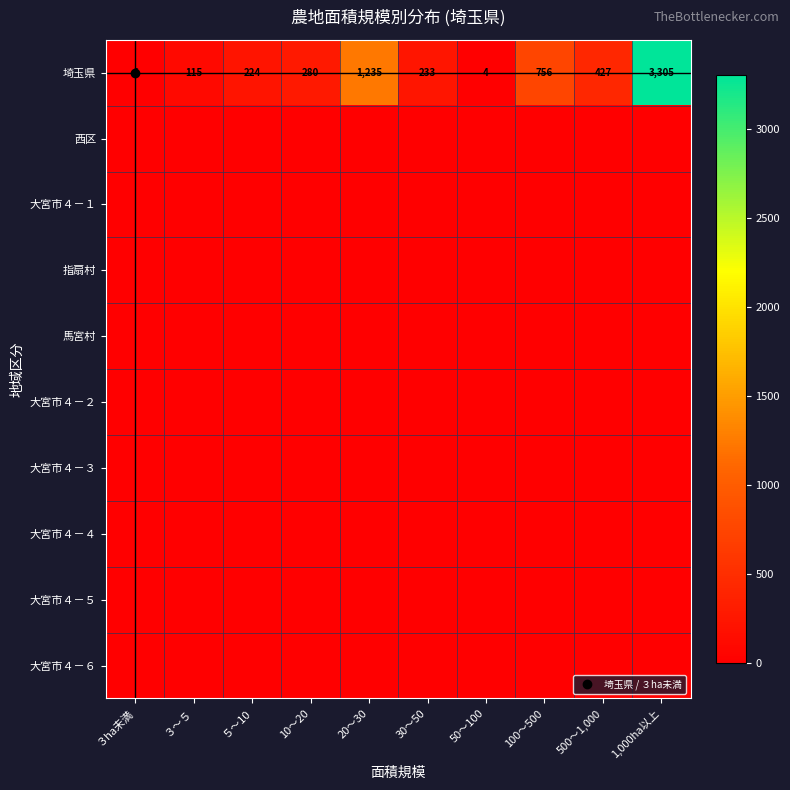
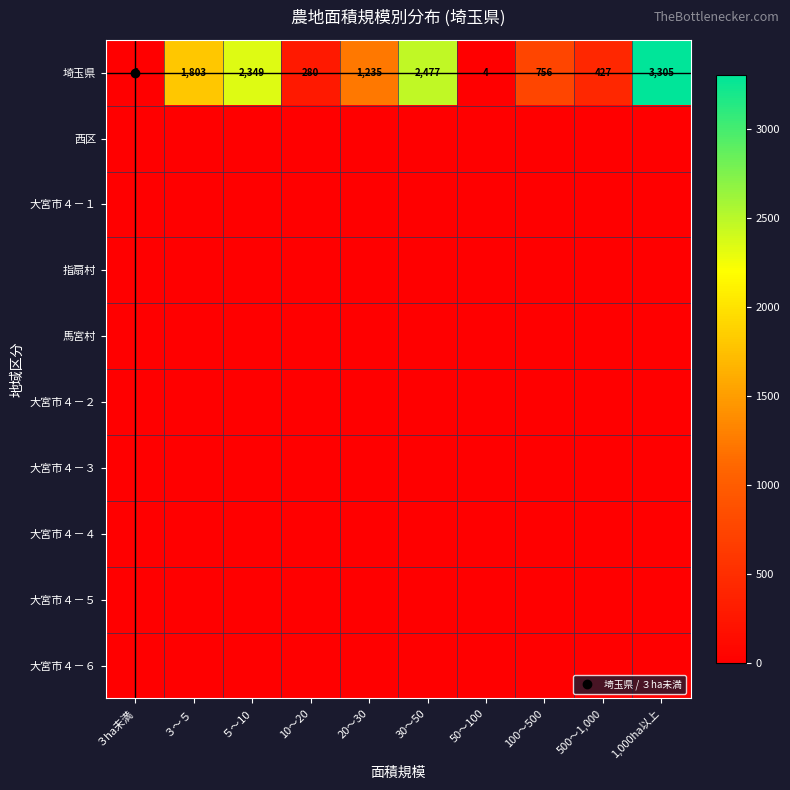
埼玉県, ３～５: 115 -> 1,803
埼玉県, ５～10: 224 -> 2,349
埼玉県, 30～50: 233 -> 2,477
